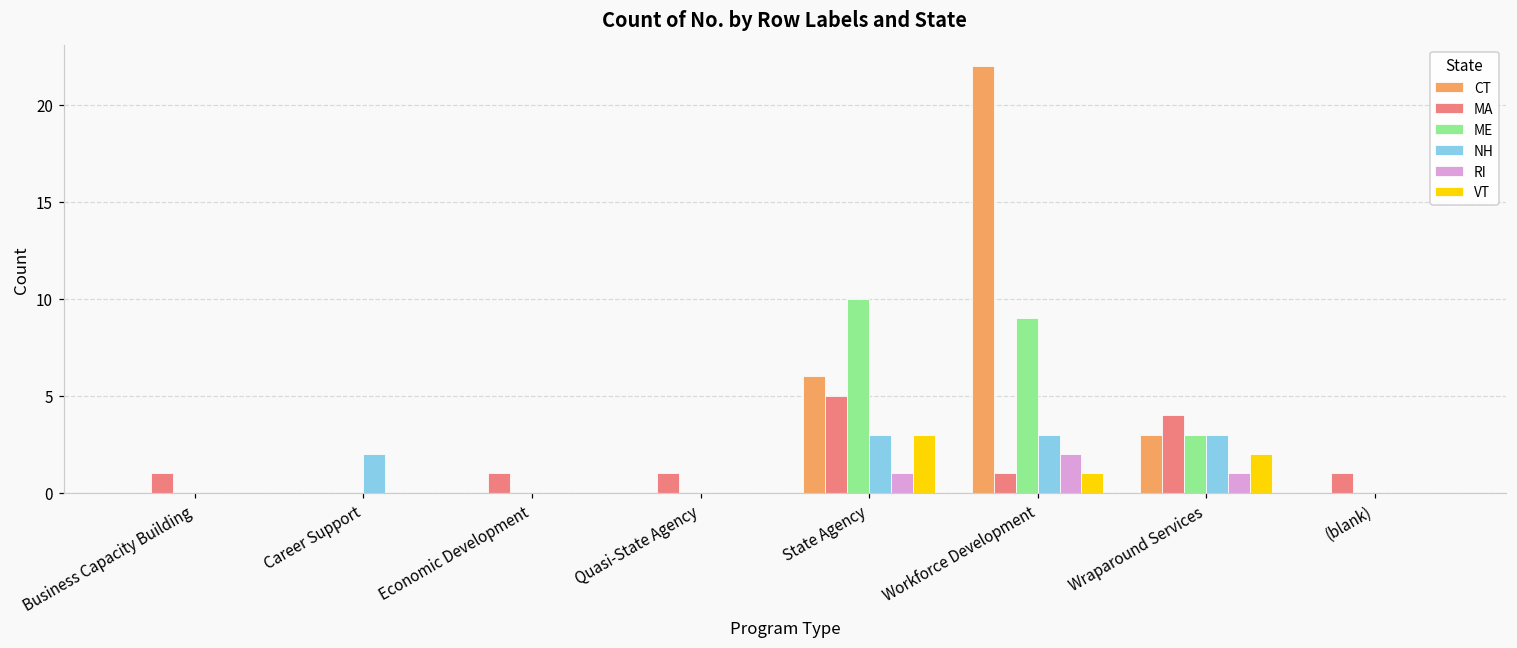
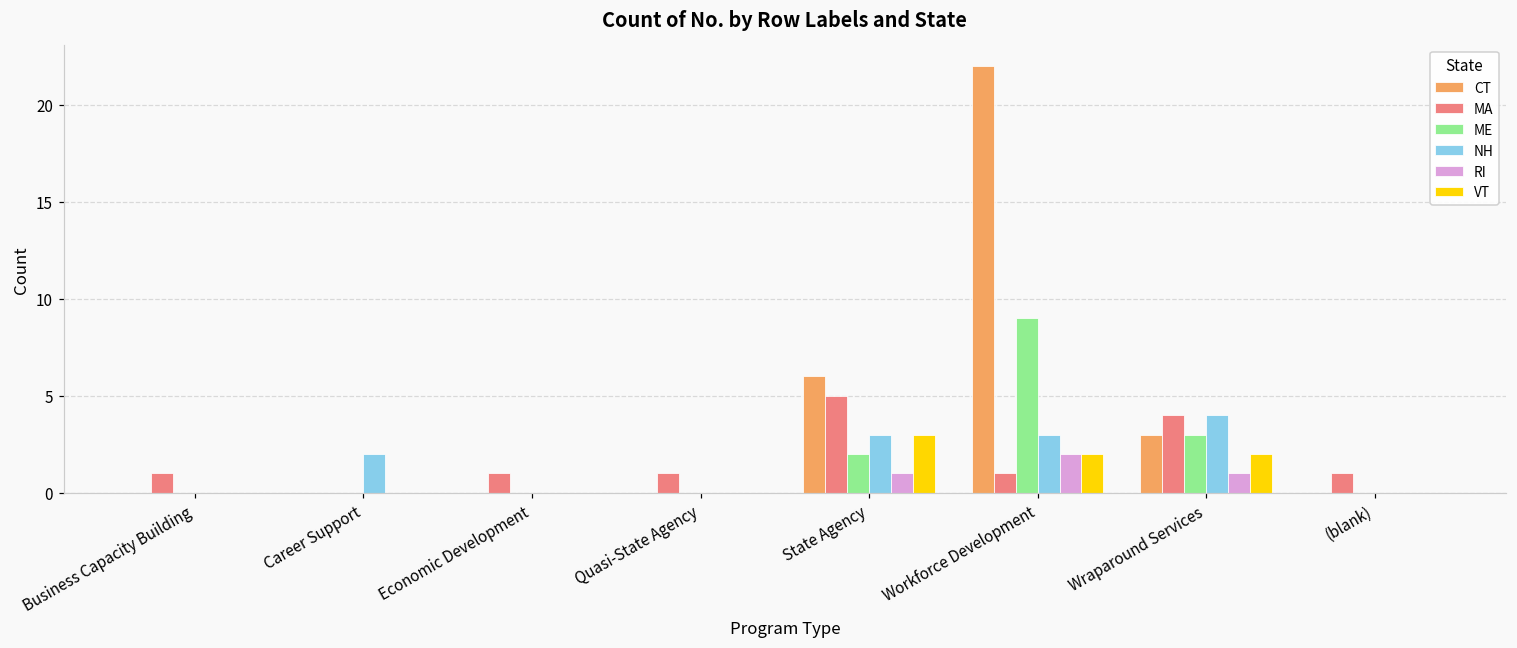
ME, State Agency: 10 -> 2
VT, Workforce Development: 1 -> 2
NH, Wraparound Services: 3 -> 4
